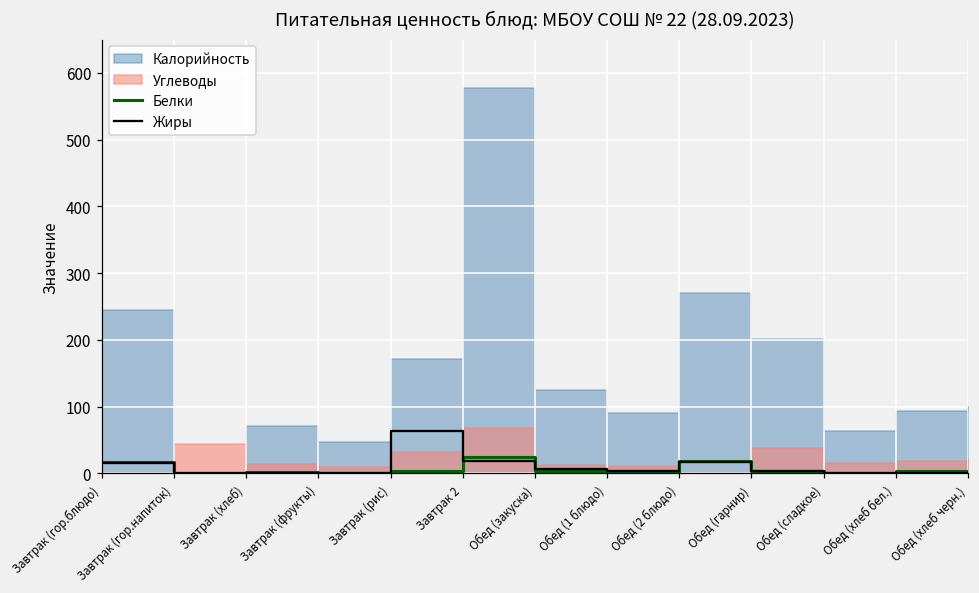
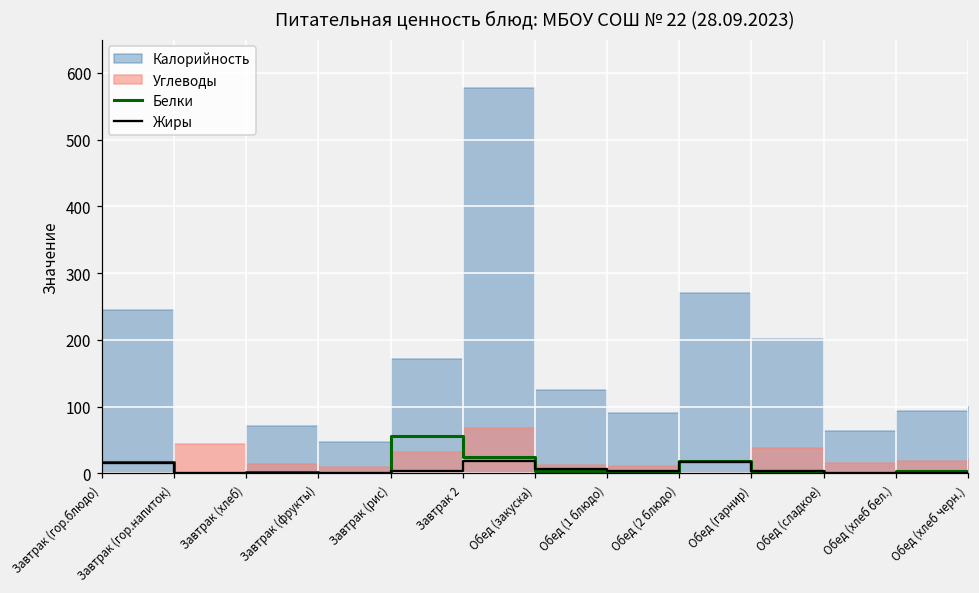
Белки, Завтрак (рис): 0 -> 60
Жиры, Завтрак (рис): 60 -> 0
